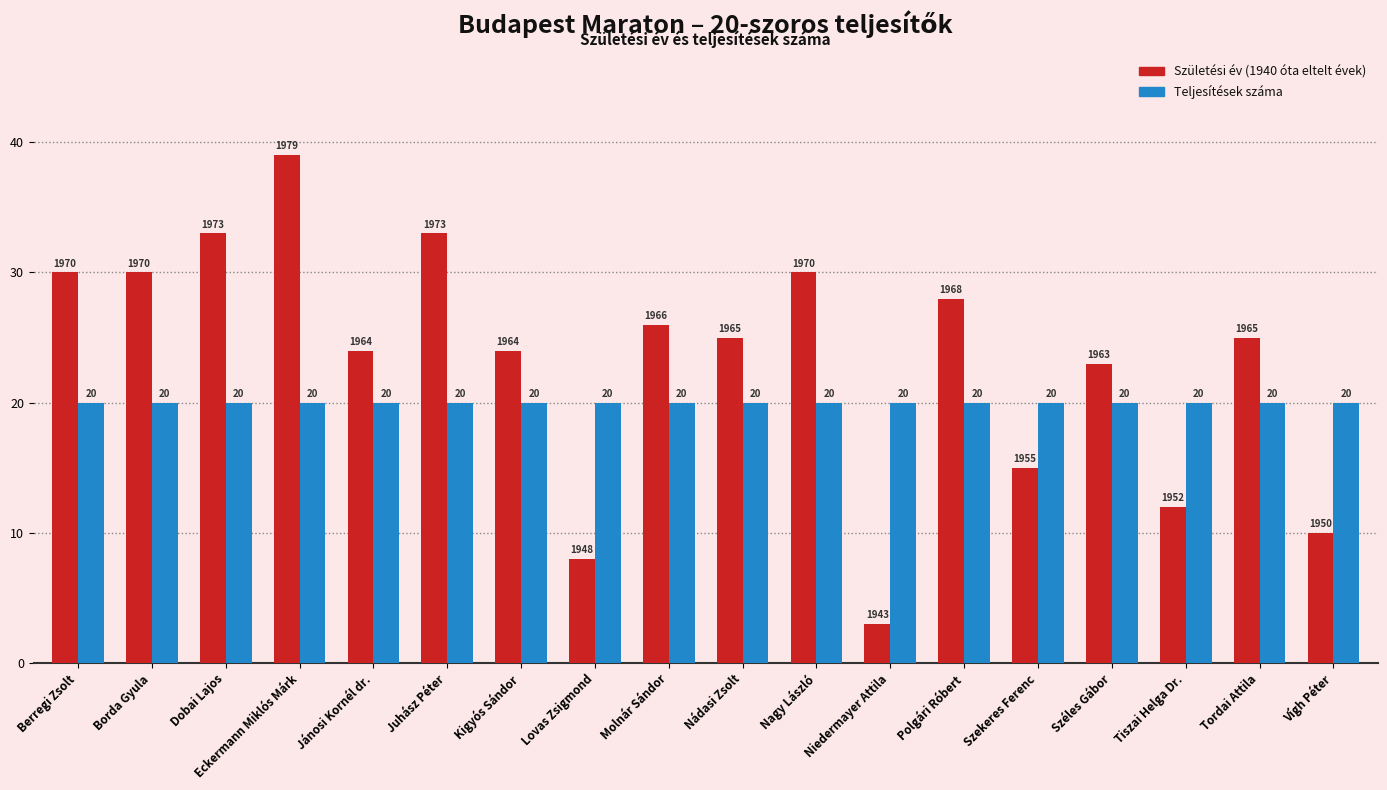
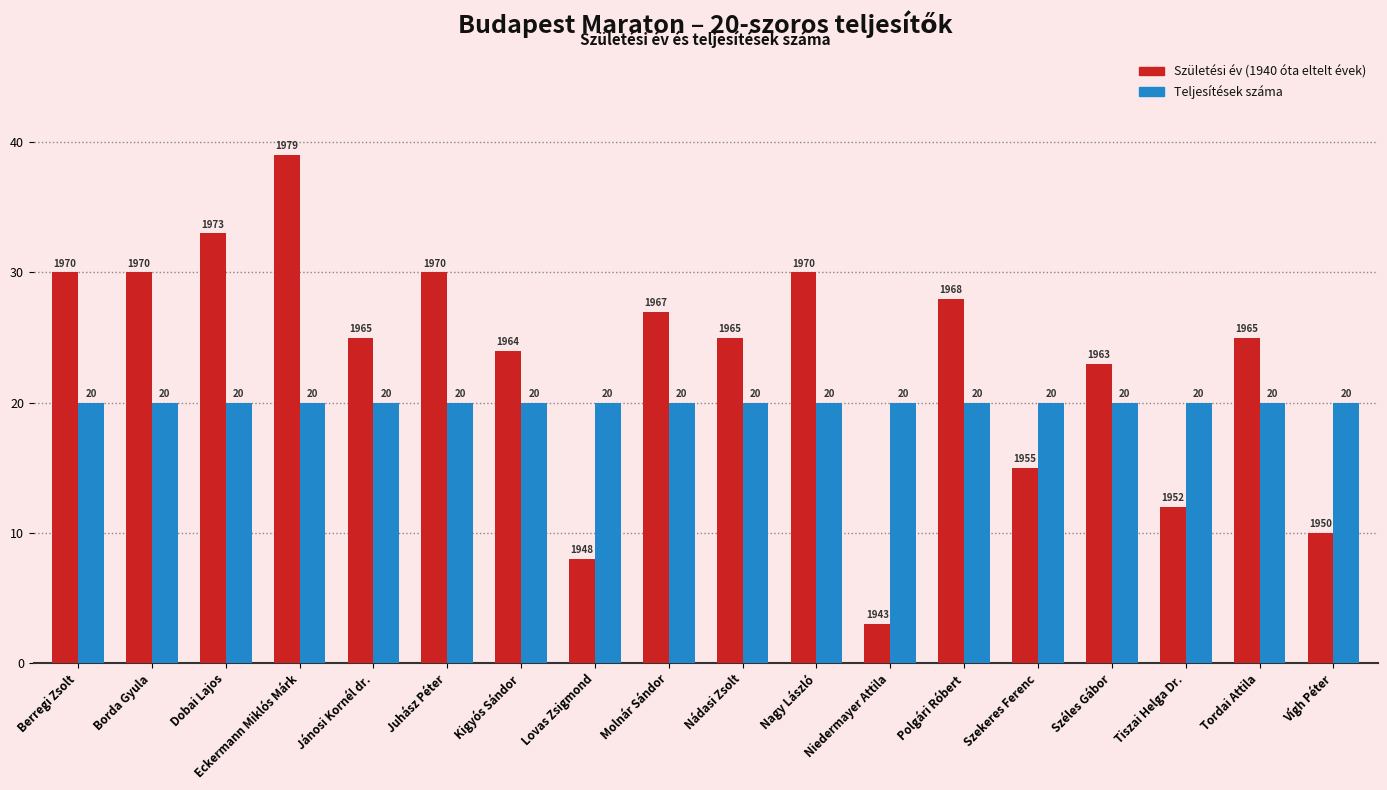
Születési év (1940 óta eltelt évek), Jánosi Kornél dr.: 1964 -> 1965
Születési év (1940 óta eltelt évek), Juhász Péter: 1973 -> 1970
Születési év (1940 óta eltelt évek), Molnár Sándor: 1966 -> 1967
